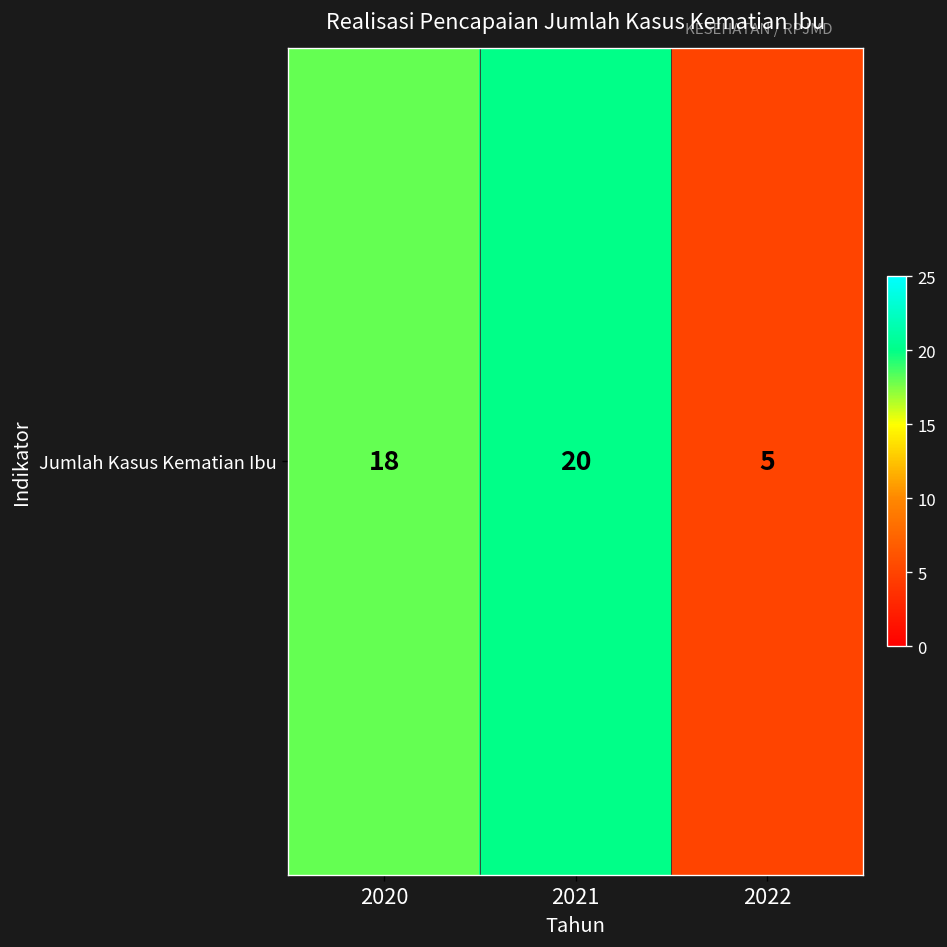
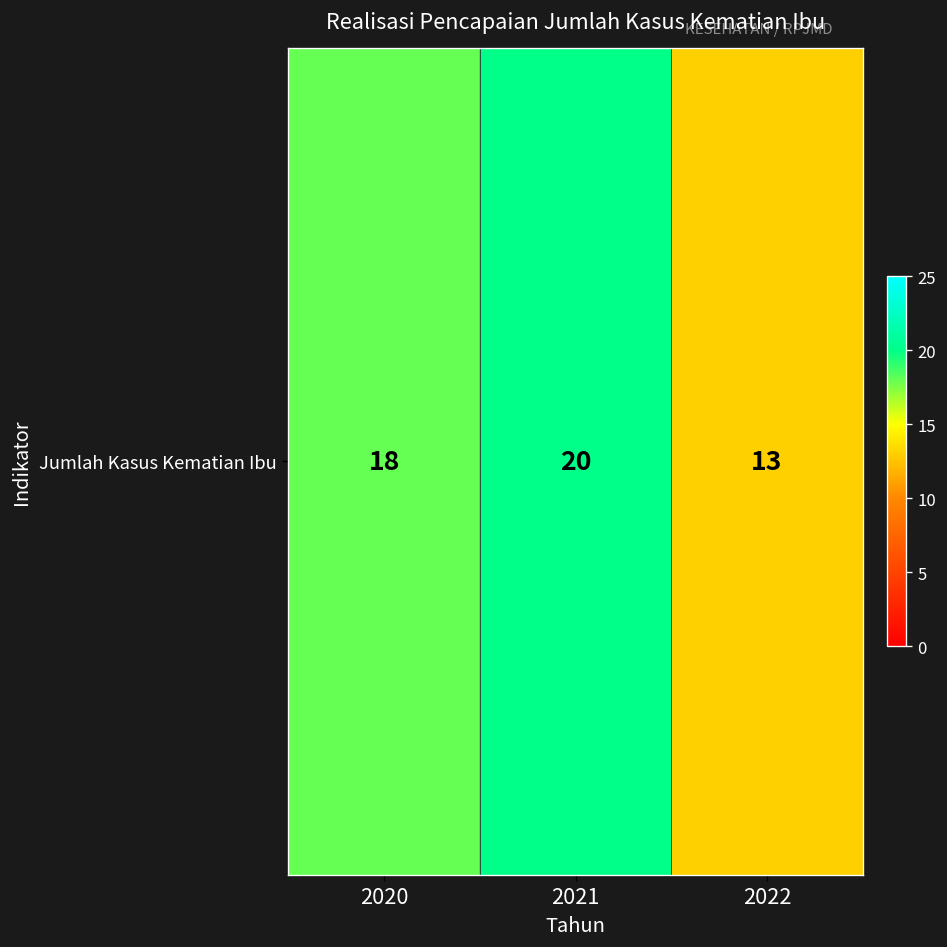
Jumlah Kasus Kematian Ibu, 2022: 5 -> 13
